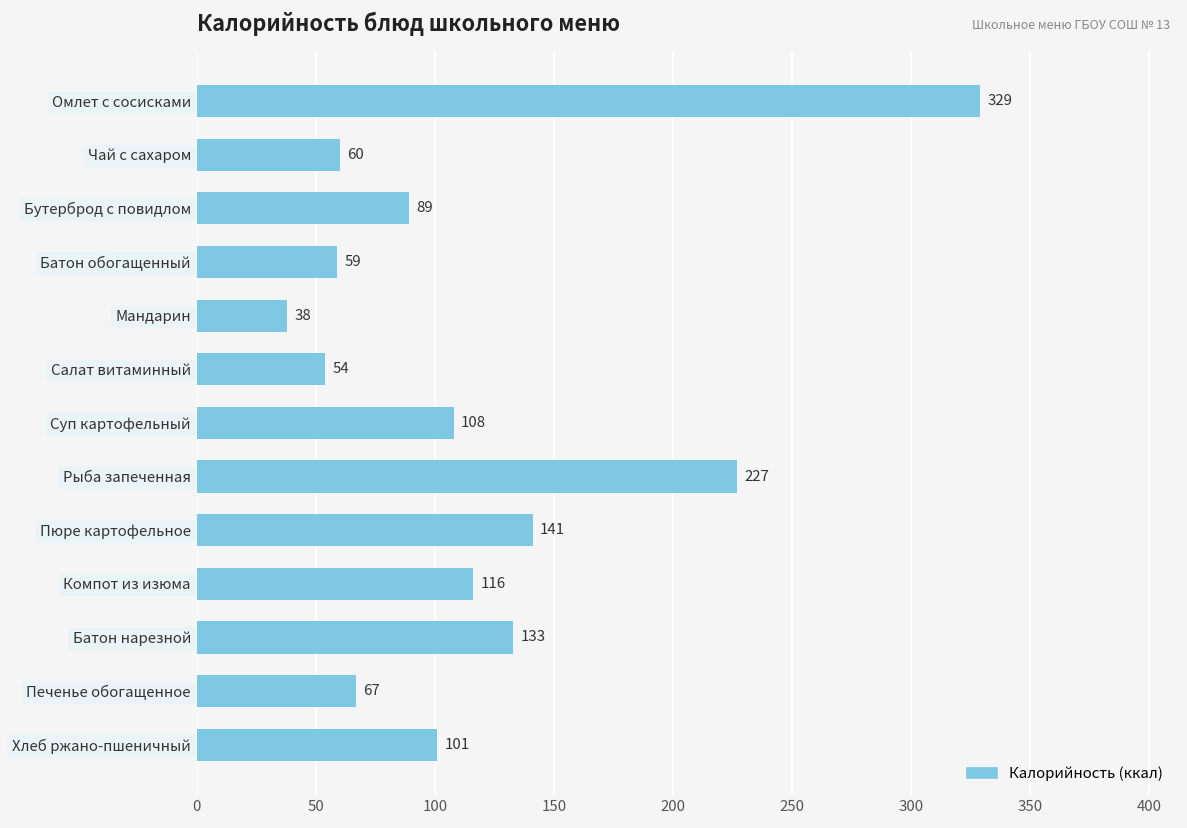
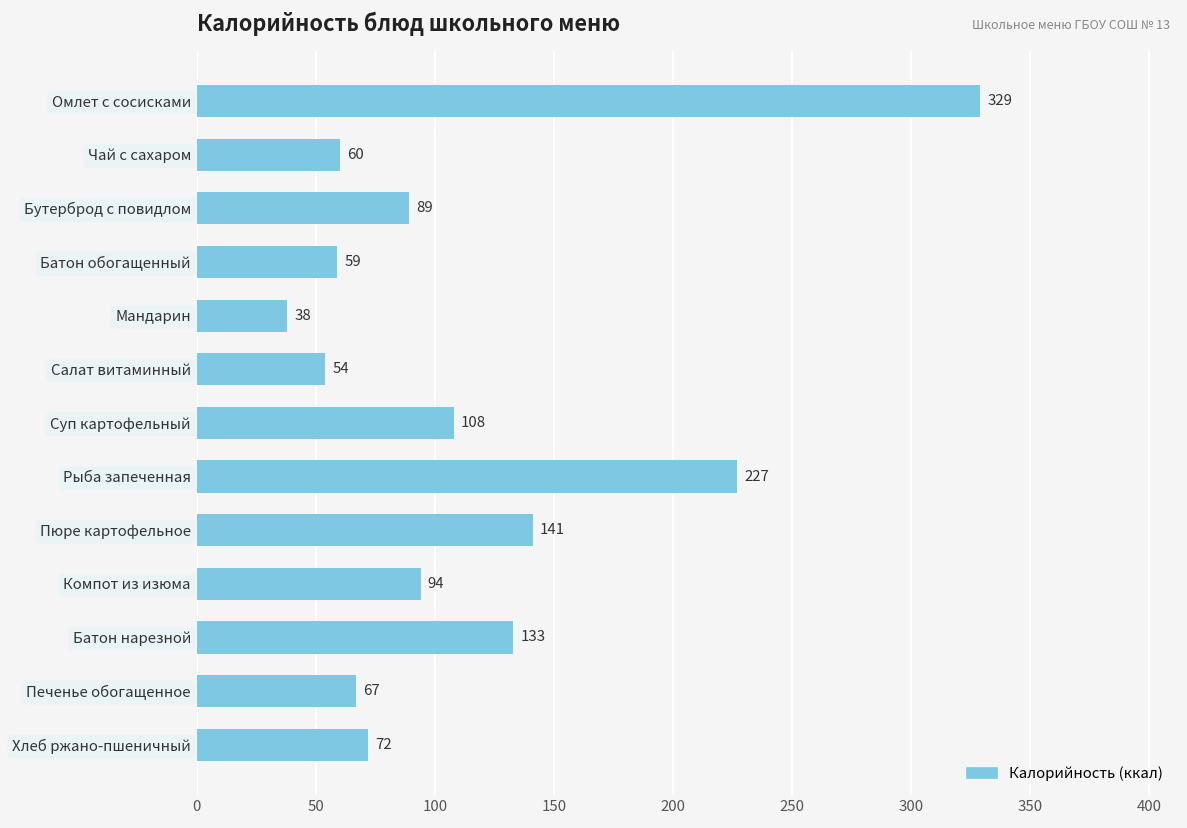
Компот из изюма: 116 -> 94
Хлеб ржано-пшеничный: 101 -> 72
